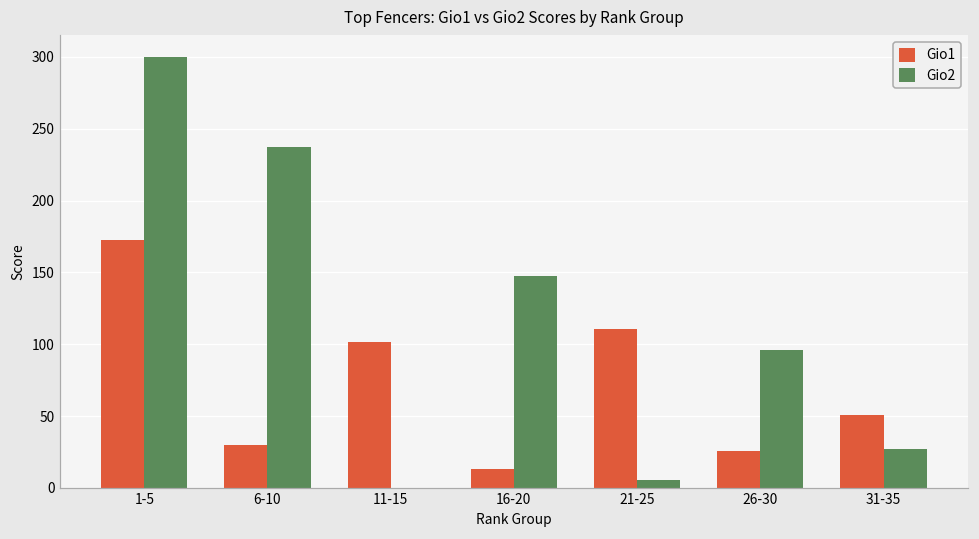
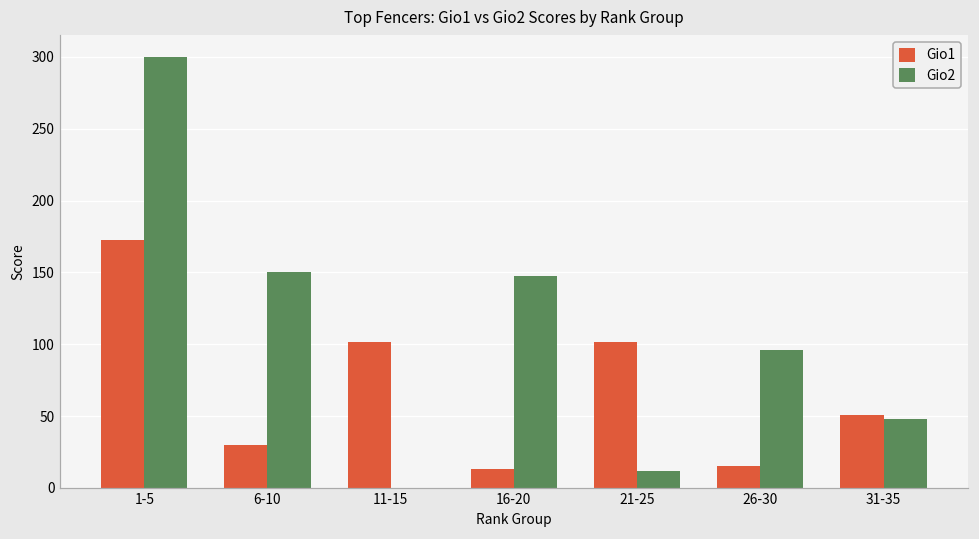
Gio2, 6-10: 237 -> 150
Gio1, 21-25: 111 -> 102
Gio2, 21-25: 5 -> 12
Gio1, 26-30: 25 -> 16
Gio2, 31-35: 27 -> 48
